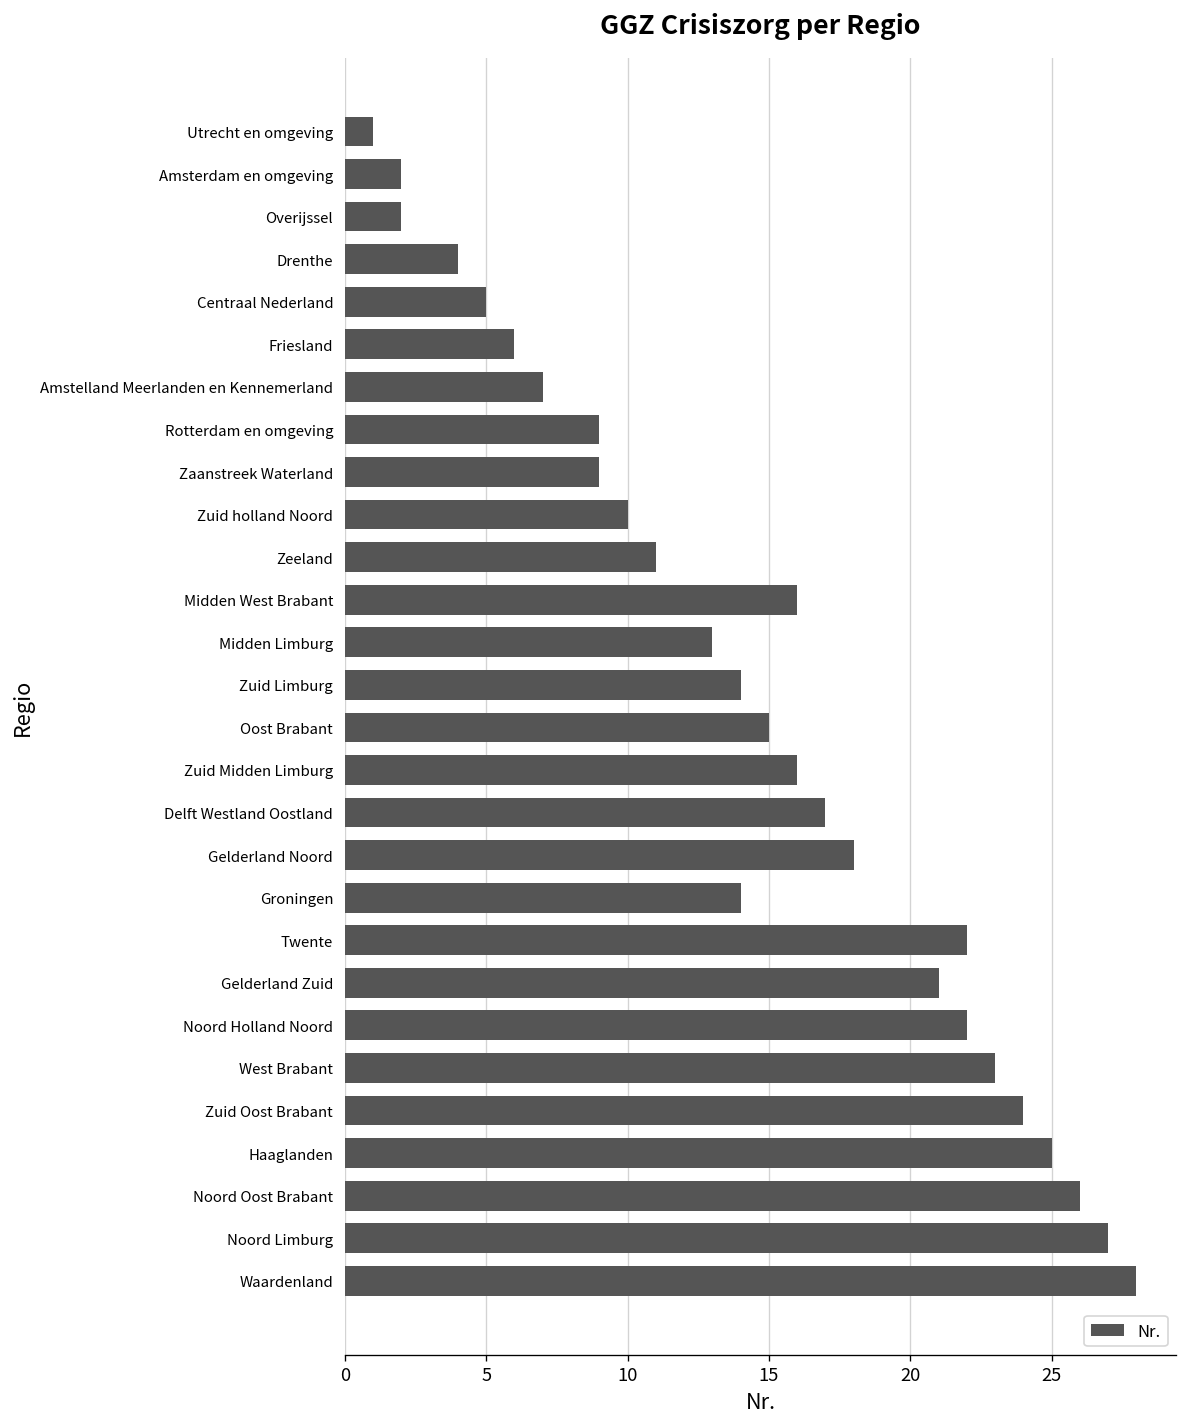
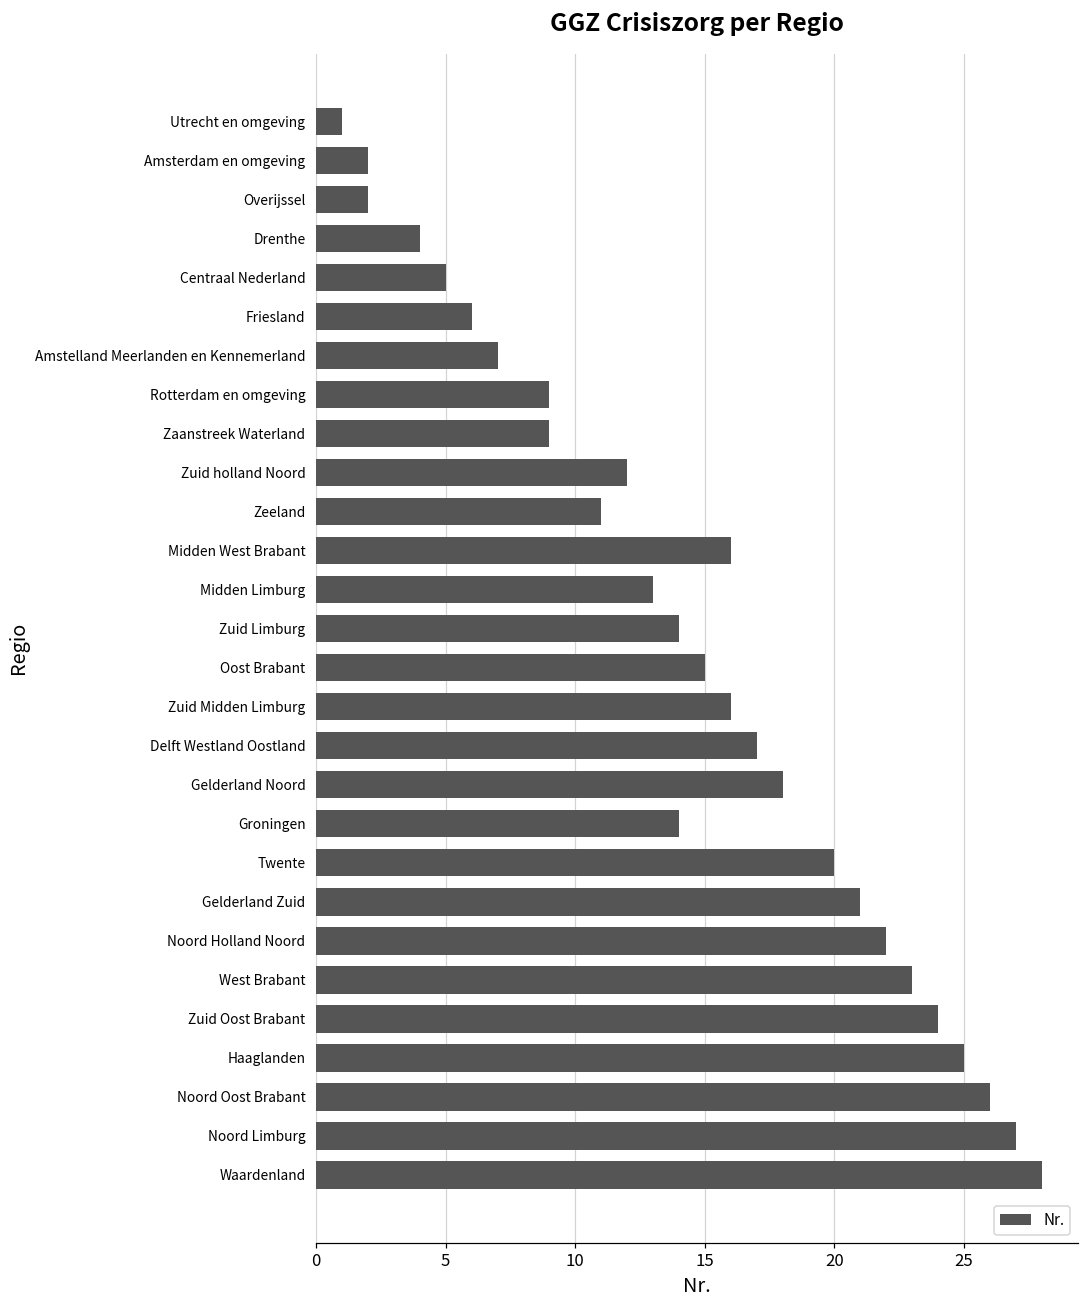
Zuid holland Noord: 10 -> 12
Twente: 22 -> 20
